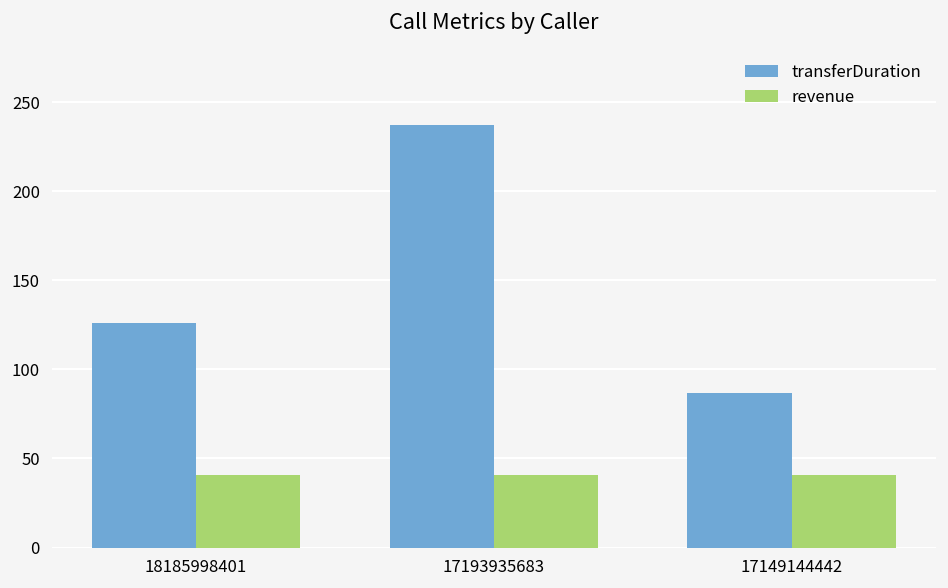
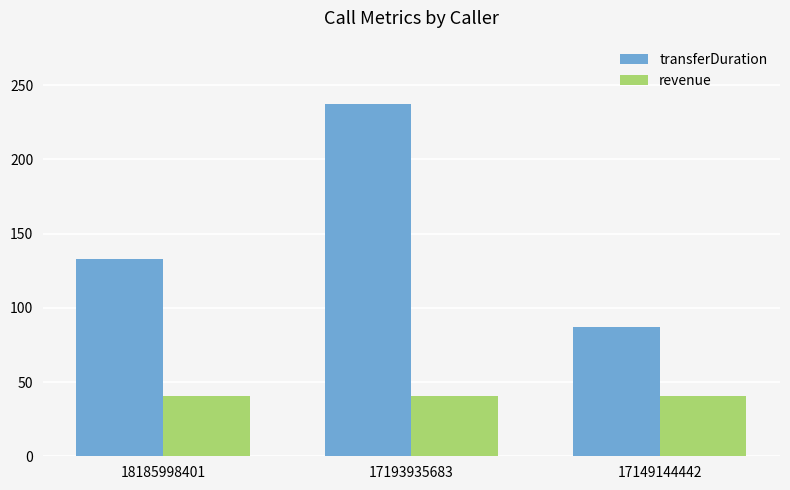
transferDuration, 18185998401: 126 -> 133
